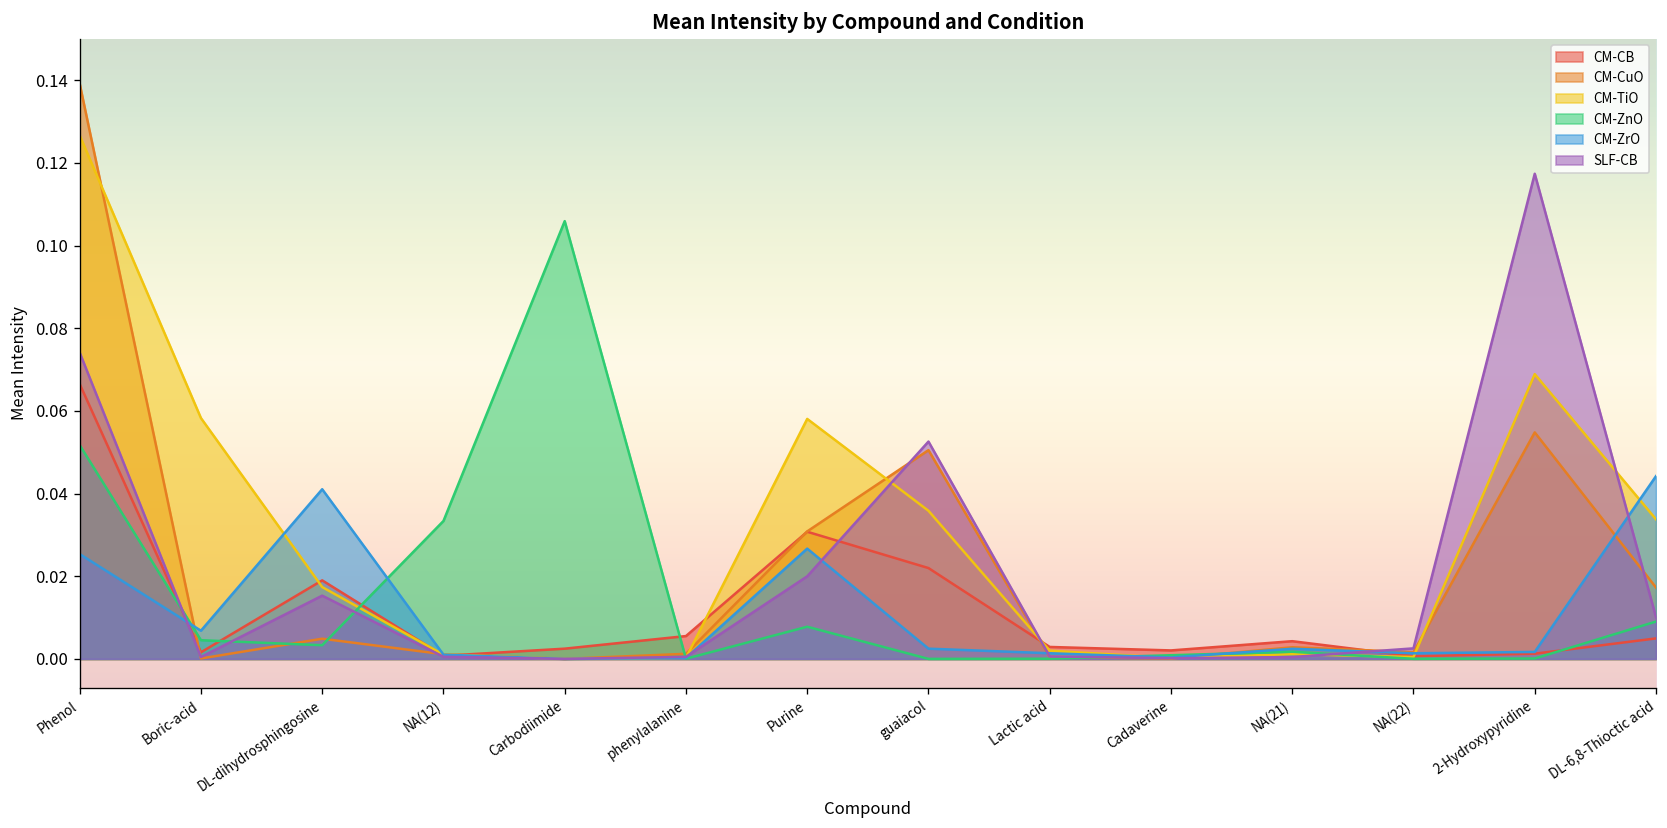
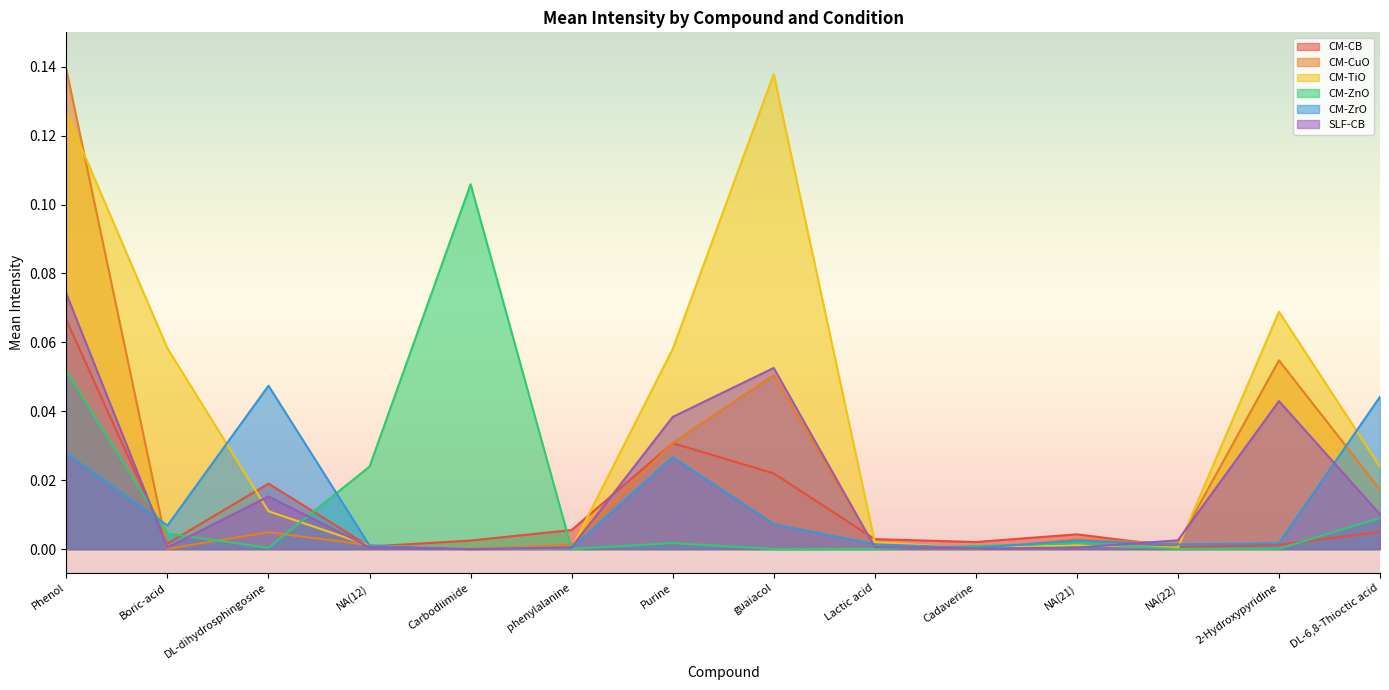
CM-ZrO, Phenol: 0.025 -> 0.028
CM-TiO, DL-dihydrosphingosine: 0.017 -> 0.011
CM-ZnO, DL-dihydrosphingosine: 0.003 -> 0.000
CM-ZrO, DL-dihydrosphingosine: 0.041 -> 0.047
CM-ZnO, NA(12): 0.033 -> 0.024
CM-ZnO, Purine: 0.008 -> 0.002
SLF-CB, Purine: 0.020 -> 0.038
CM-TiO, guaiacol: 0.036 -> 0.138
CM-ZrO, guaiacol: 0.002 -> 0.007
SLF-CB, 2-Hydroxypyridine: 0.117 -> 0.043
CM-TiO, DL-6,8-Thioctic acid: 0.034 -> 0.024
